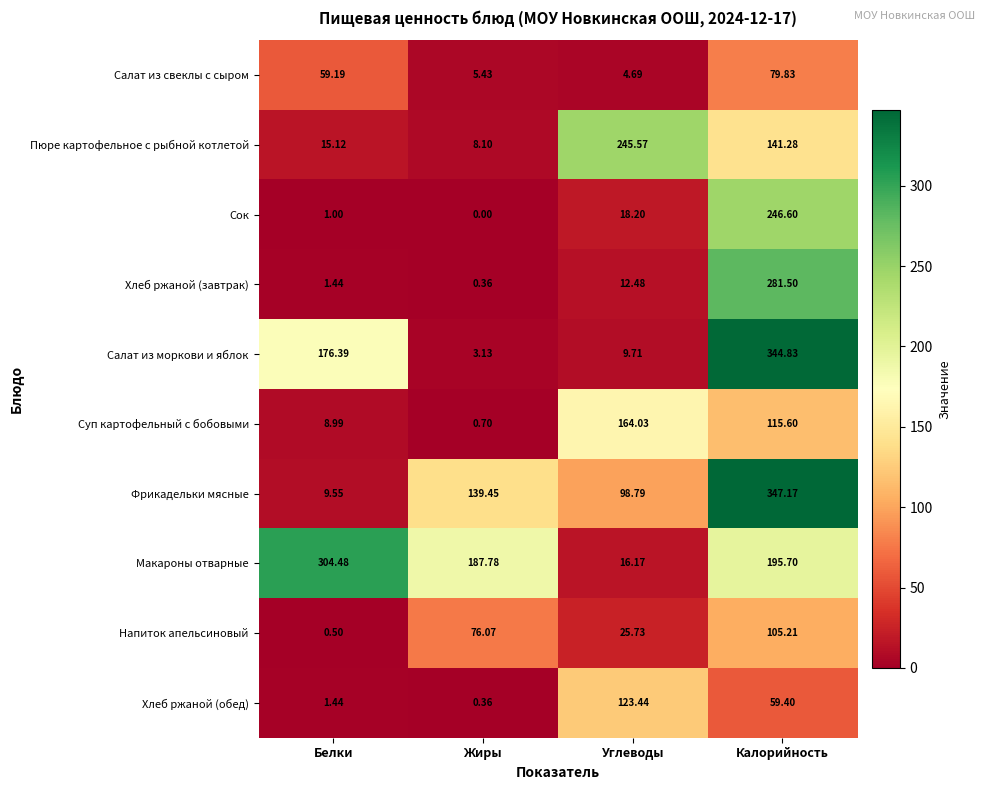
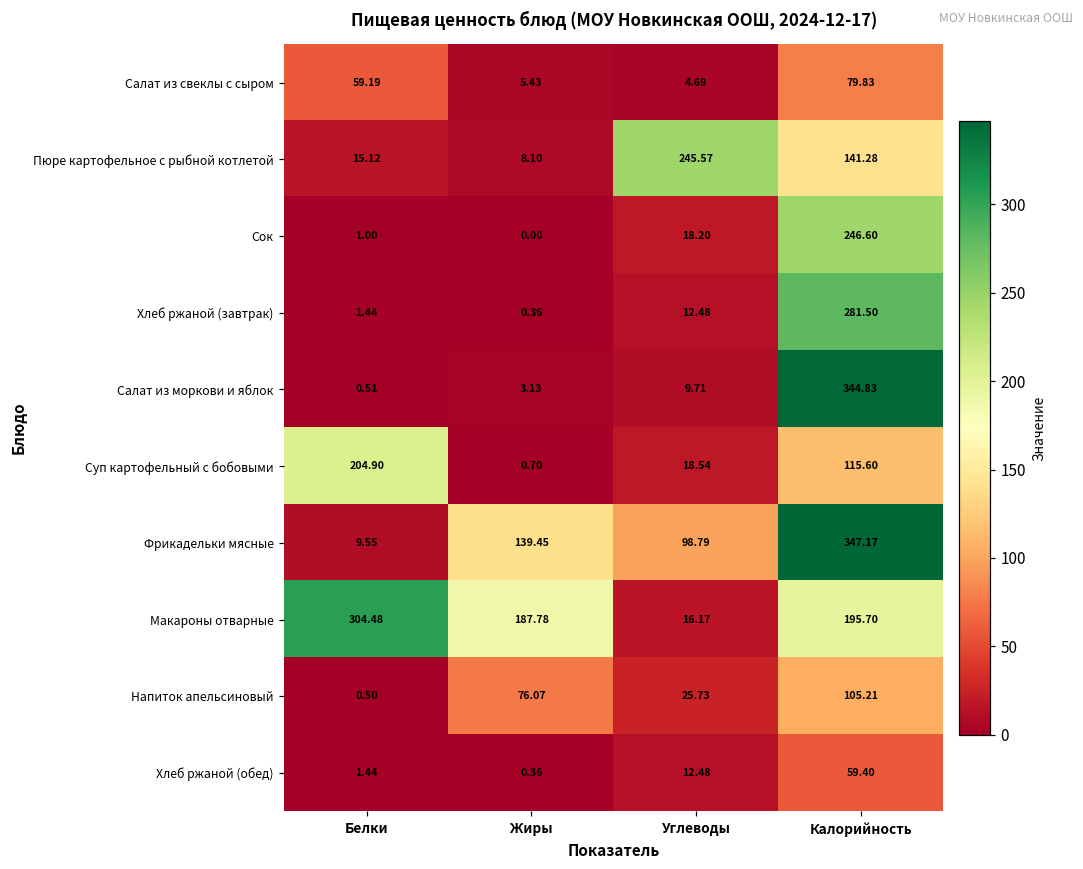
Салат из моркови и яблок, Белки: 176.39 -> 0.51
Суп картофельный с бобовыми, Белки: 8.99 -> 204.90
Суп картофельный с бобовыми, Углеводы: 164.03 -> 18.54
Хлеб ржаной (обед), Углеводы: 123.44 -> 12.48
